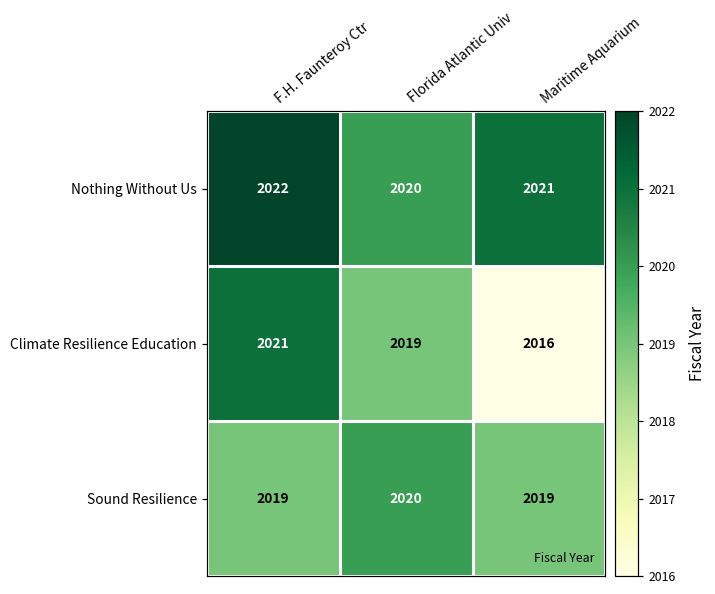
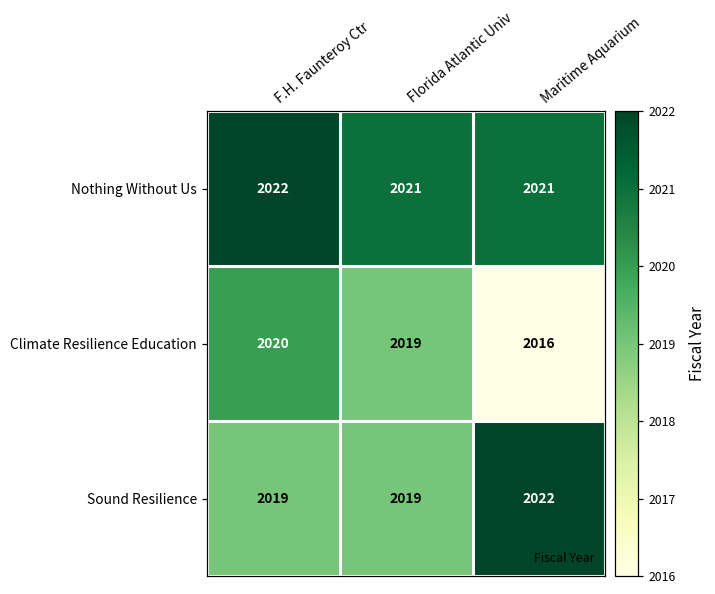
Nothing Without Us, Florida Atlantic Univ: 2020 -> 2021
Climate Resilience Education, F.H. Faunteroy Ctr: 2021 -> 2020
Sound Resilience, Florida Atlantic Univ: 2020 -> 2019
Sound Resilience, Maritime Aquarium: 2019 -> 2022
